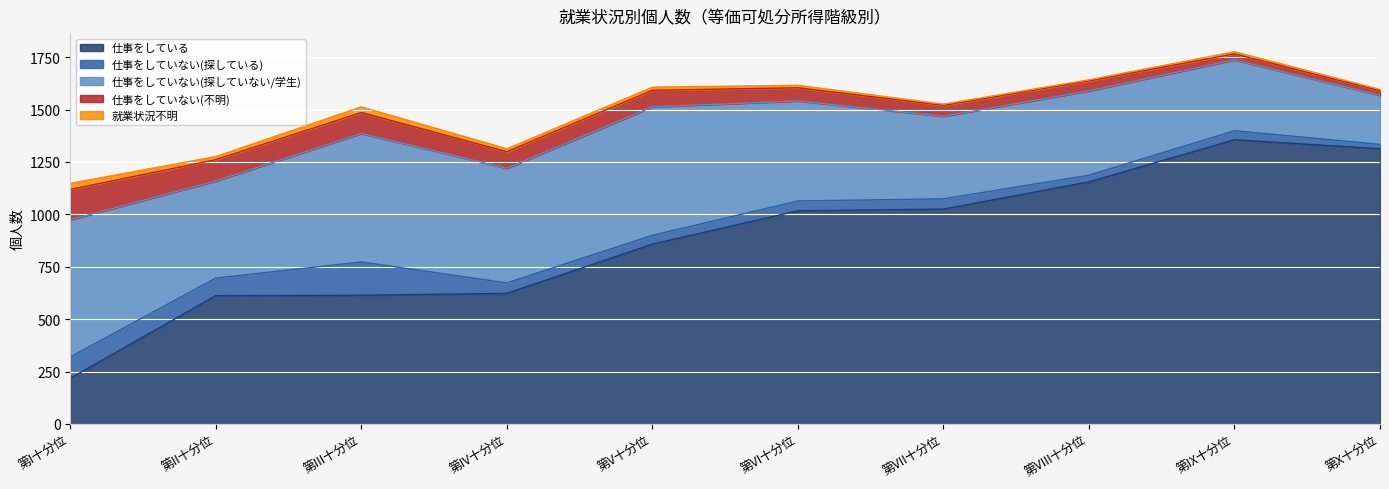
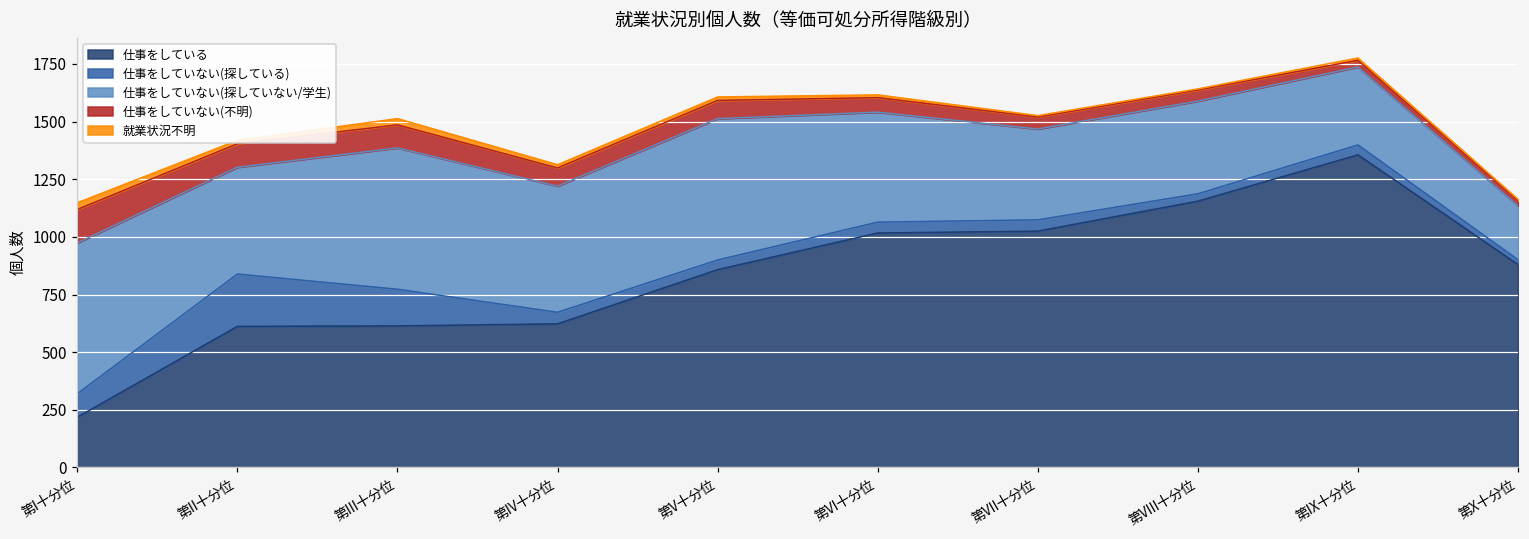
仕事をしていない(探している), 第II十分位: 80 -> 230
仕事をしている, 第X十分位: 1310 -> 880
